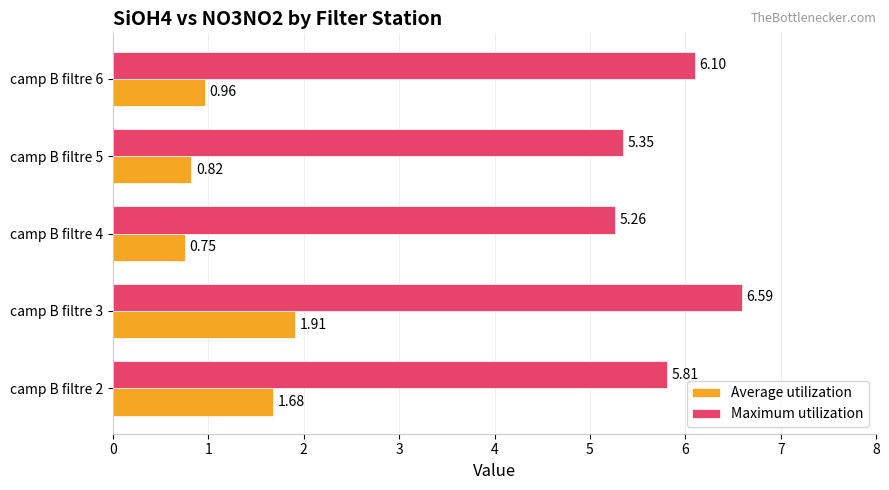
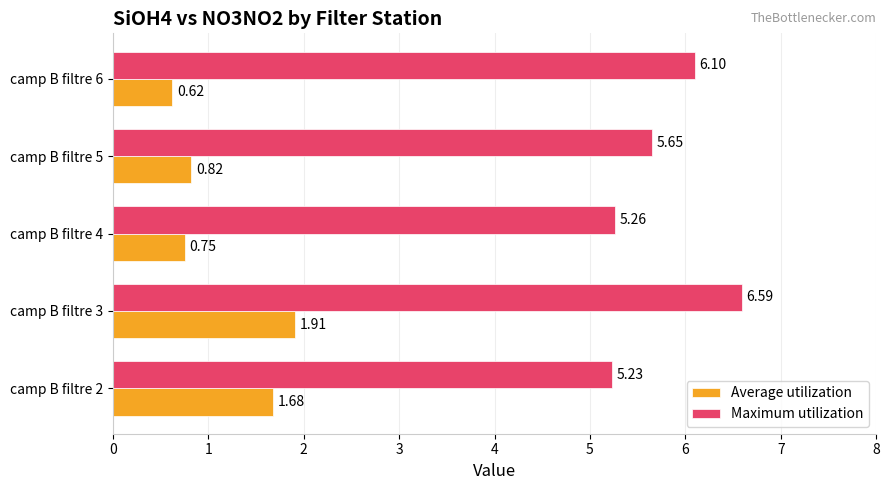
Average utilization, camp B filtre 6: 0.96 -> 0.62
Maximum utilization, camp B filtre 5: 5.35 -> 5.65
Maximum utilization, camp B filtre 2: 5.81 -> 5.23
